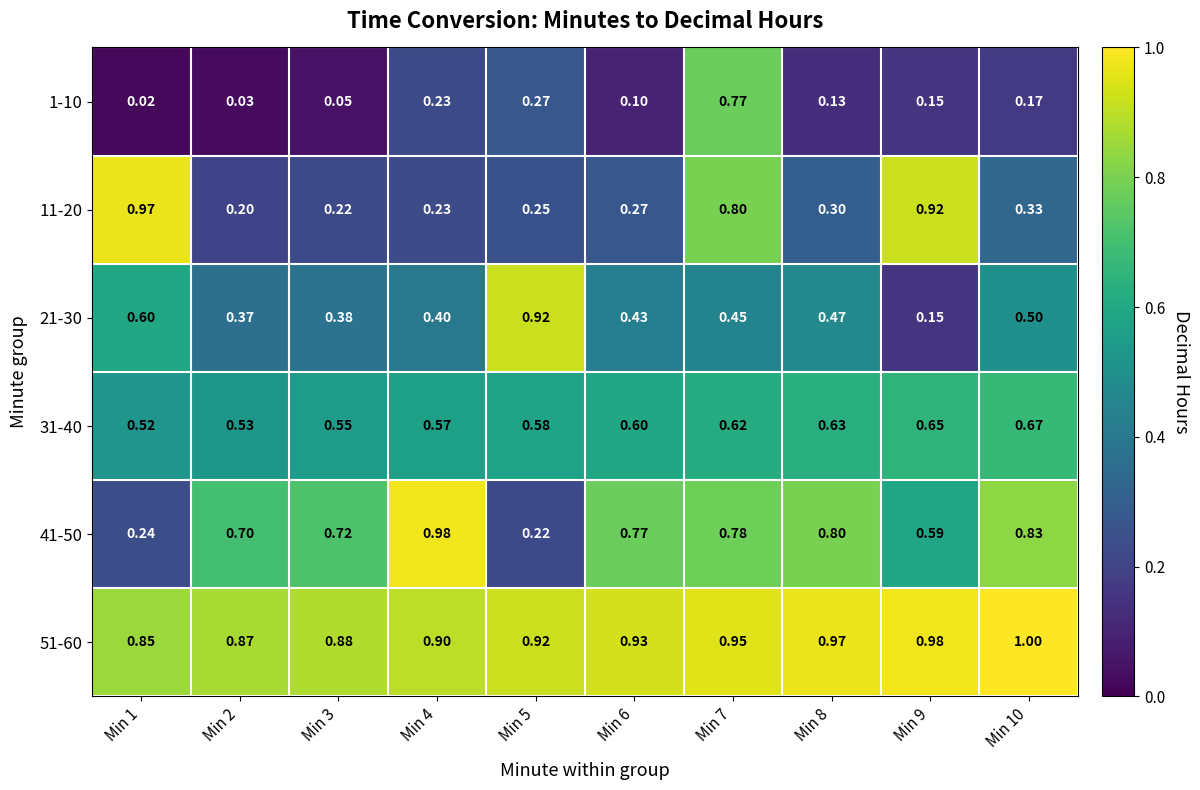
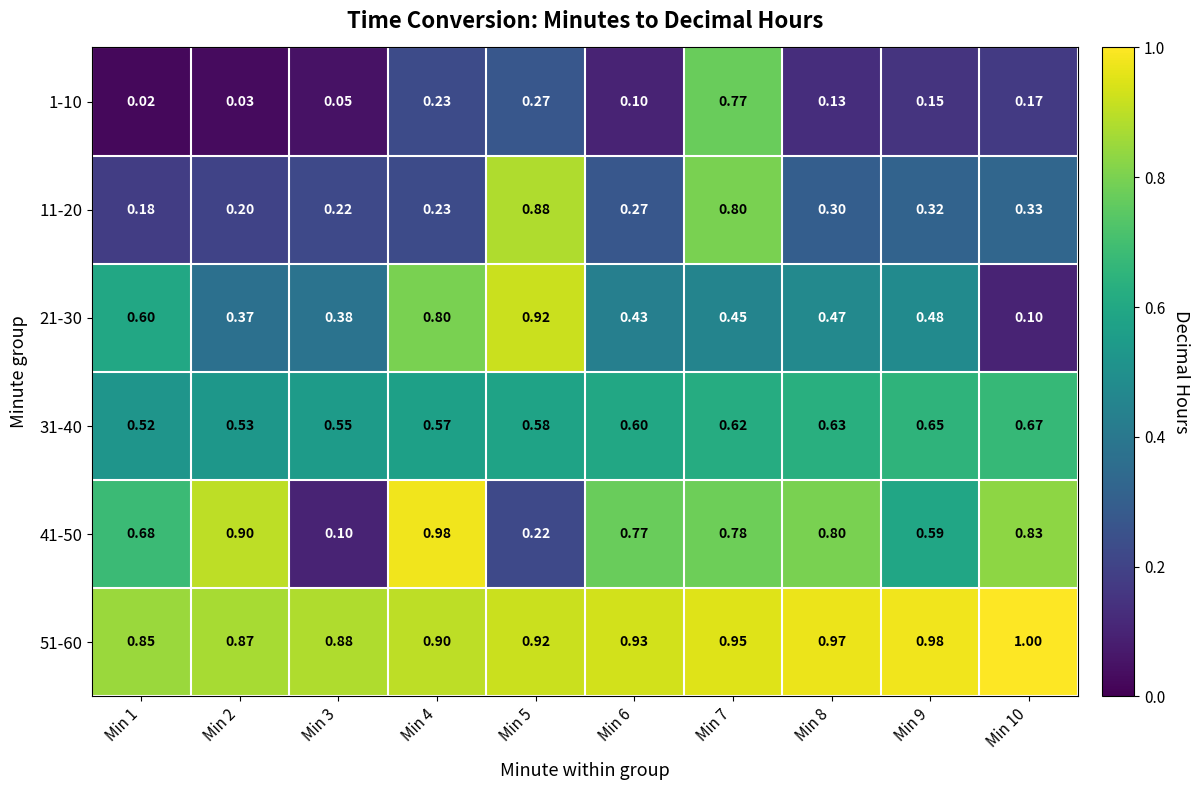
11-20, Min 1: 0.97 -> 0.18
11-20, Min 5: 0.25 -> 0.88
11-20, Min 9: 0.92 -> 0.32
21-30, Min 4: 0.40 -> 0.80
21-30, Min 9: 0.15 -> 0.48
21-30, Min 10: 0.50 -> 0.10
41-50, Min 1: 0.24 -> 0.68
41-50, Min 2: 0.70 -> 0.90
41-50, Min 3: 0.72 -> 0.10
